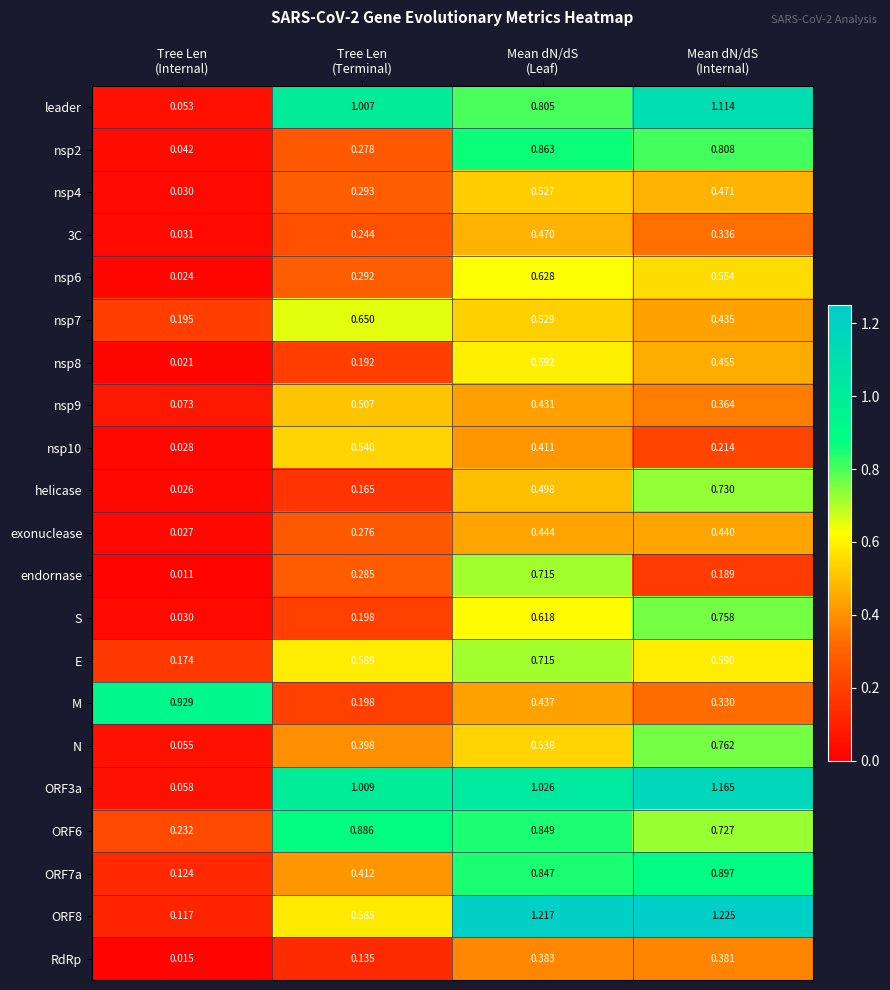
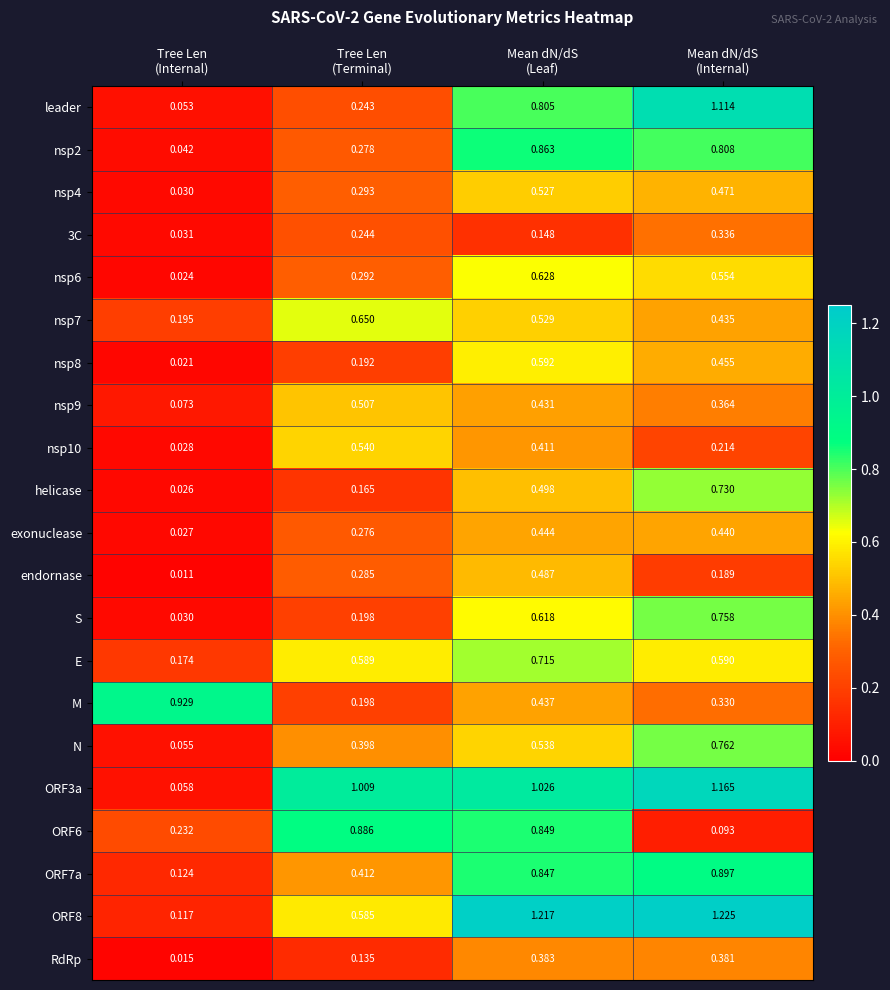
leader, Tree Len (Terminal): 1.007 -> 0.243
3C, Mean dN/dS (Leaf): 0.470 -> 0.148
endornase, Mean dN/dS (Leaf): 0.715 -> 0.487
ORF6, Mean dN/dS (Internal): 0.727 -> 0.093
